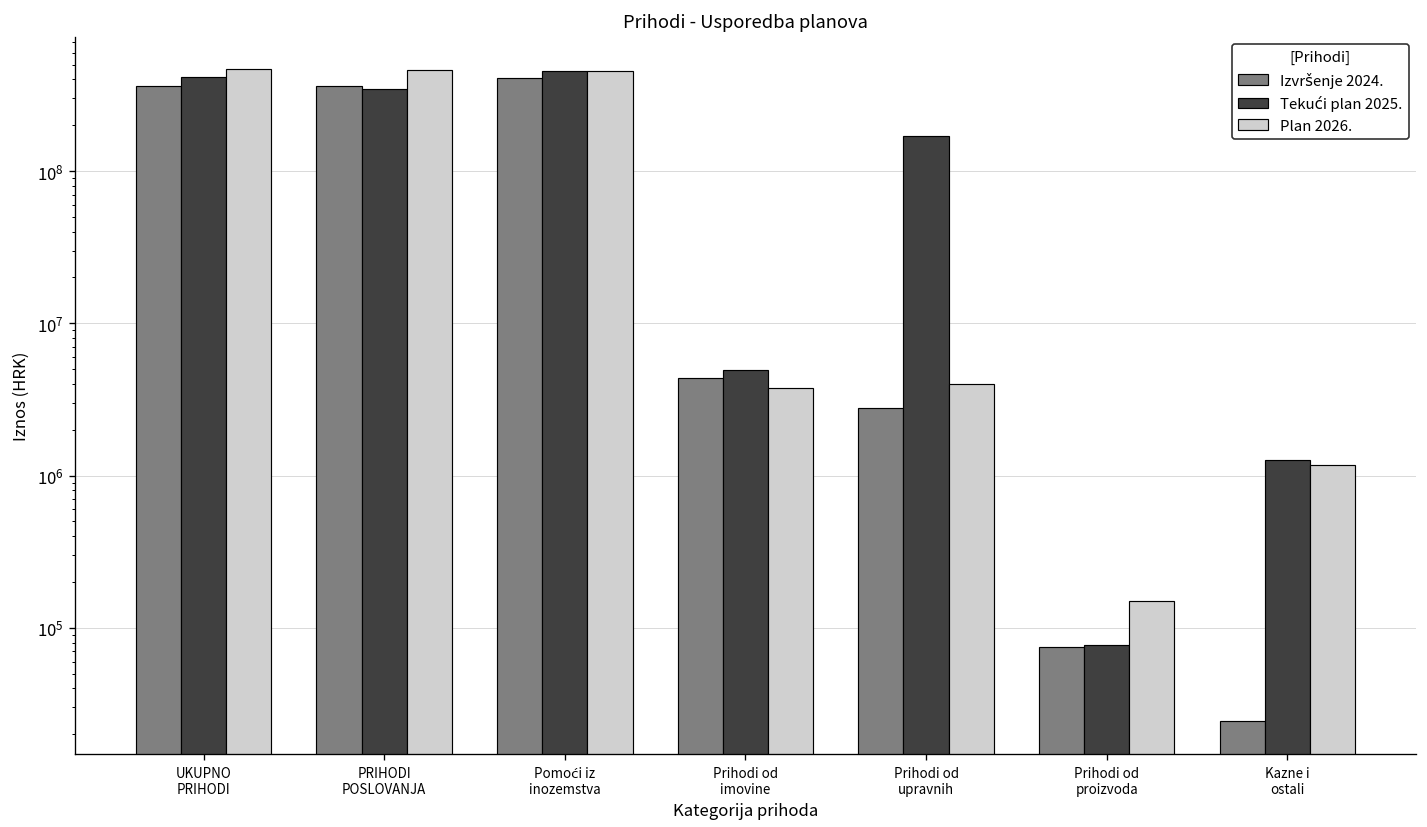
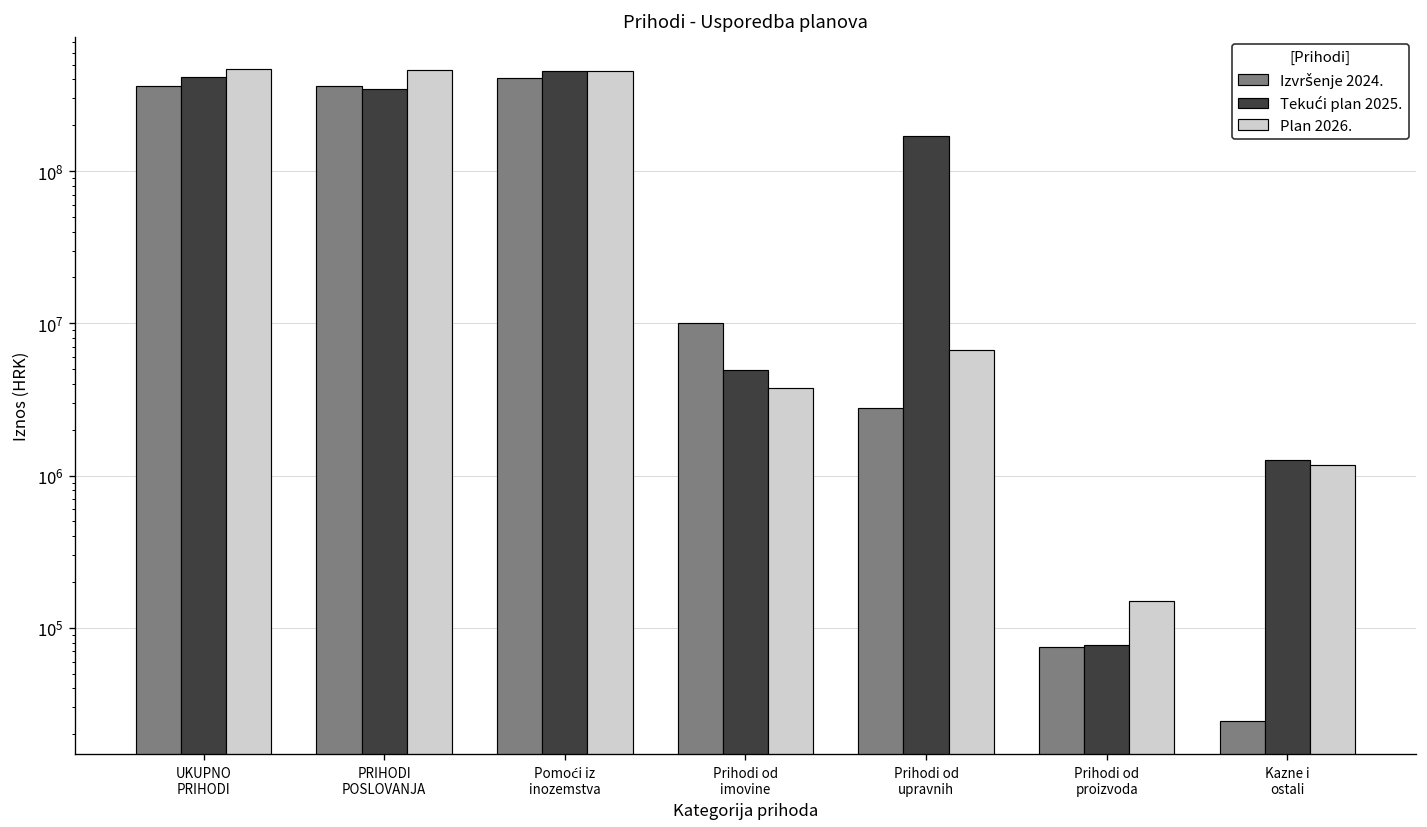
Izvršenje 2024., Prihodi od imovine: 4400000 -> 10000000
Plan 2026., Prihodi od upravnih: 4000000 -> 7000000
